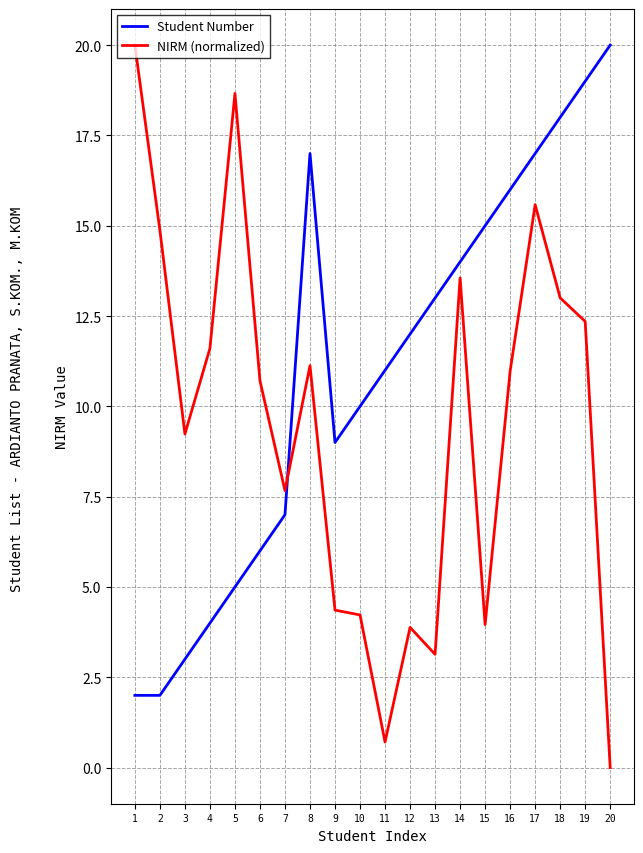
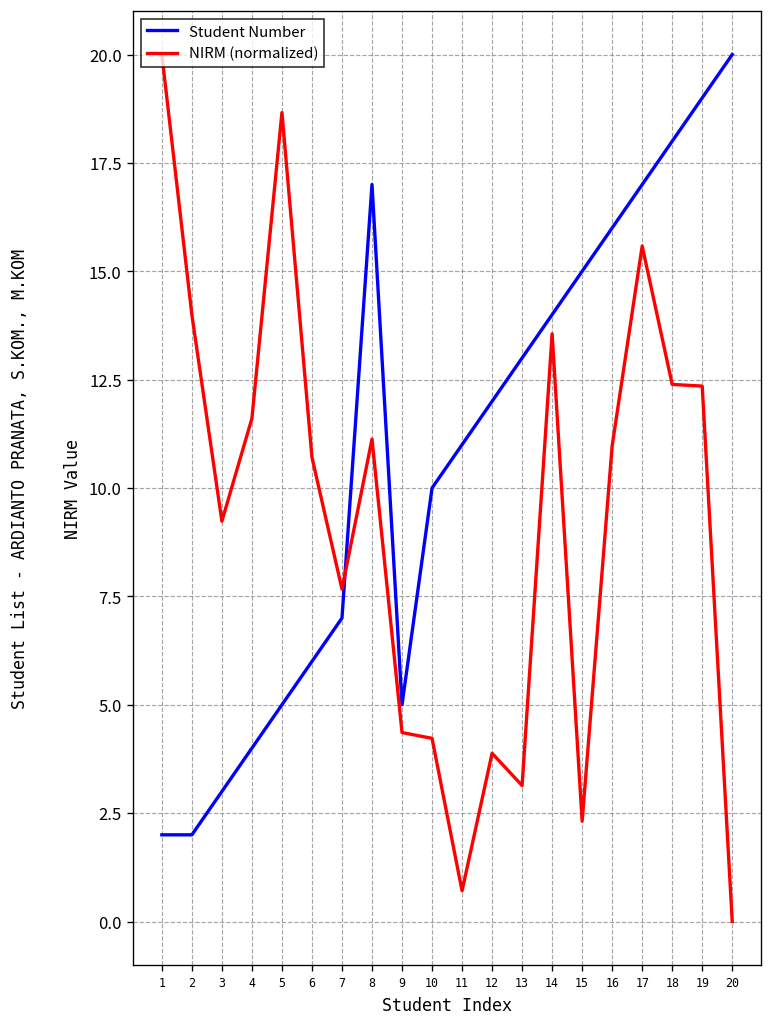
NIRM (normalized), 2: 14.9 -> 14.0
Student Number, 9: 9 -> 5
NIRM (normalized), 15: 4.0 -> 2.3
NIRM (normalized), 18: 13.0 -> 12.4
